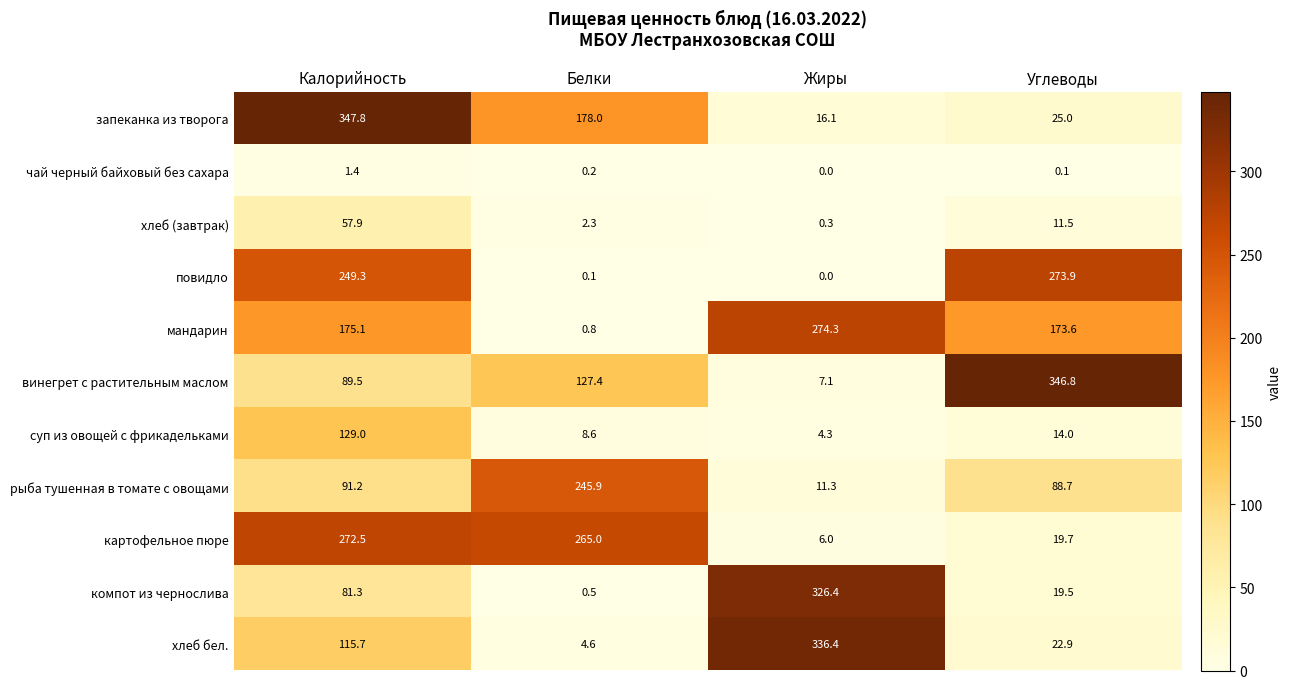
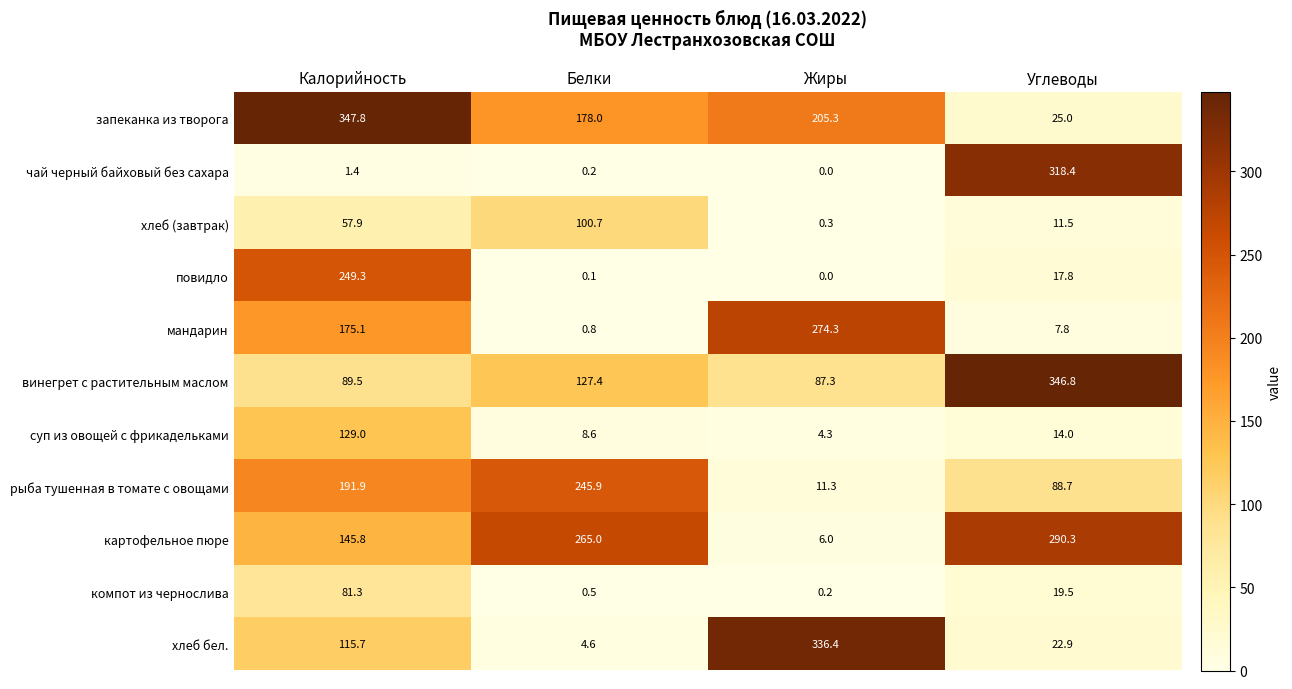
запеканка из творога, Жиры: 16.1 -> 205.3
чай черный байховый без сахара, Углеводы: 0.1 -> 318.4
хлеб (завтрак), Белки: 2.3 -> 100.7
повидло, Углеводы: 273.9 -> 17.8
мандарин, Углеводы: 173.6 -> 7.8
винегрет с растительным маслом, Жиры: 7.1 -> 87.3
рыба тушенная в томате с овощами, Калорийность: 91.2 -> 191.9
картофельное пюре, Калорийность: 272.5 -> 145.8
картофельное пюре, Углеводы: 19.7 -> 290.3
компот из чернослива, Жиры: 326.4 -> 0.2
